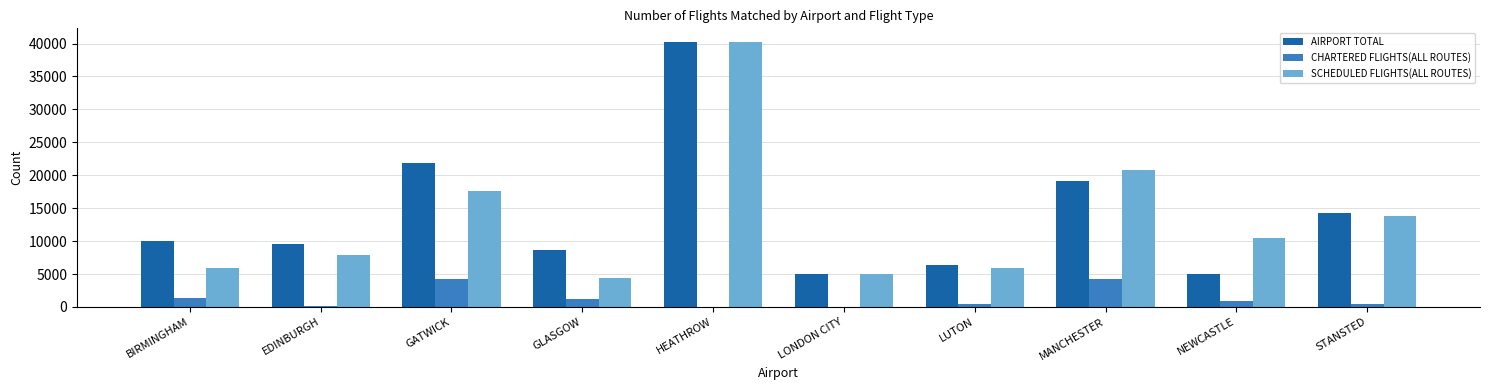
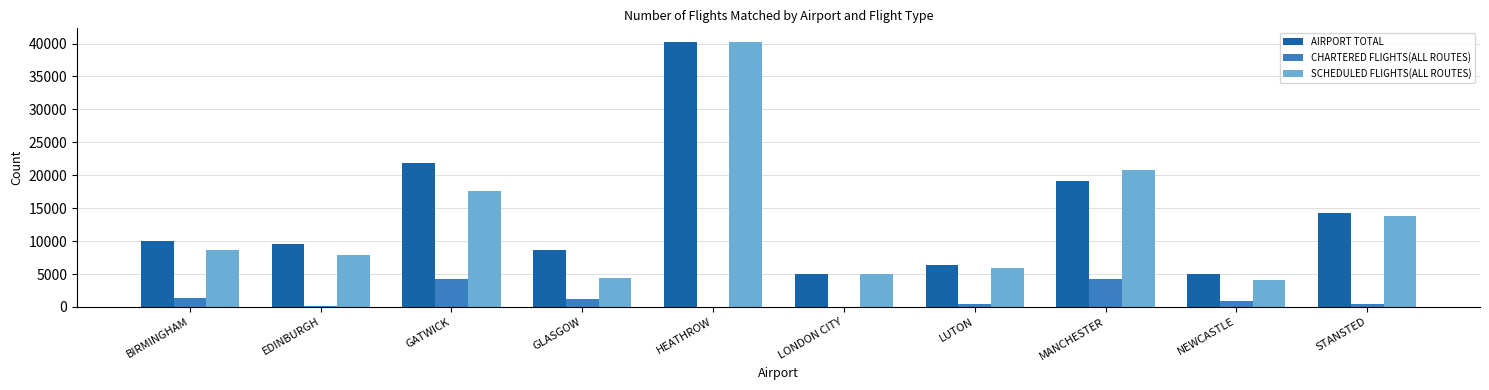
SCHEDULED FLIGHTS(ALL ROUTES), BIRMINGHAM: 6000 -> 9000
SCHEDULED FLIGHTS(ALL ROUTES), NEWCASTLE: 11000 -> 4000
